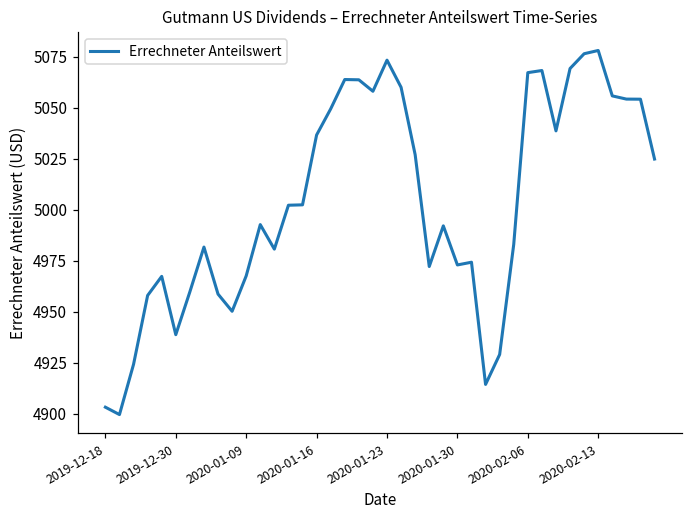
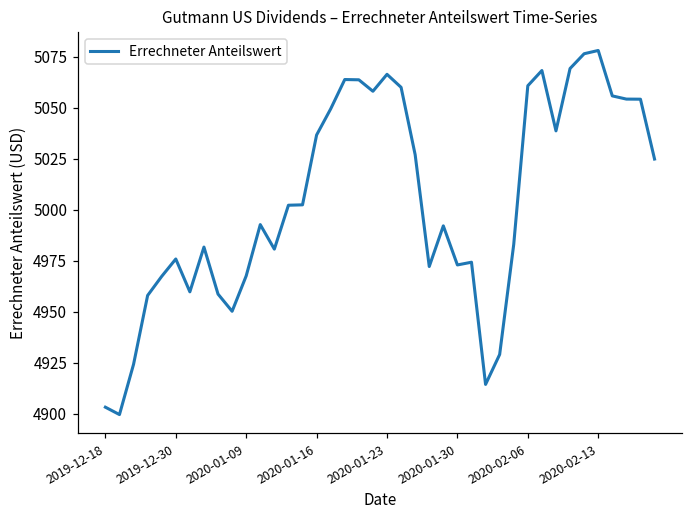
2019-12-30: 4939 -> 4976
2020-01-23: 5073 -> 5066
2020-02-06: 5067 -> 5061
